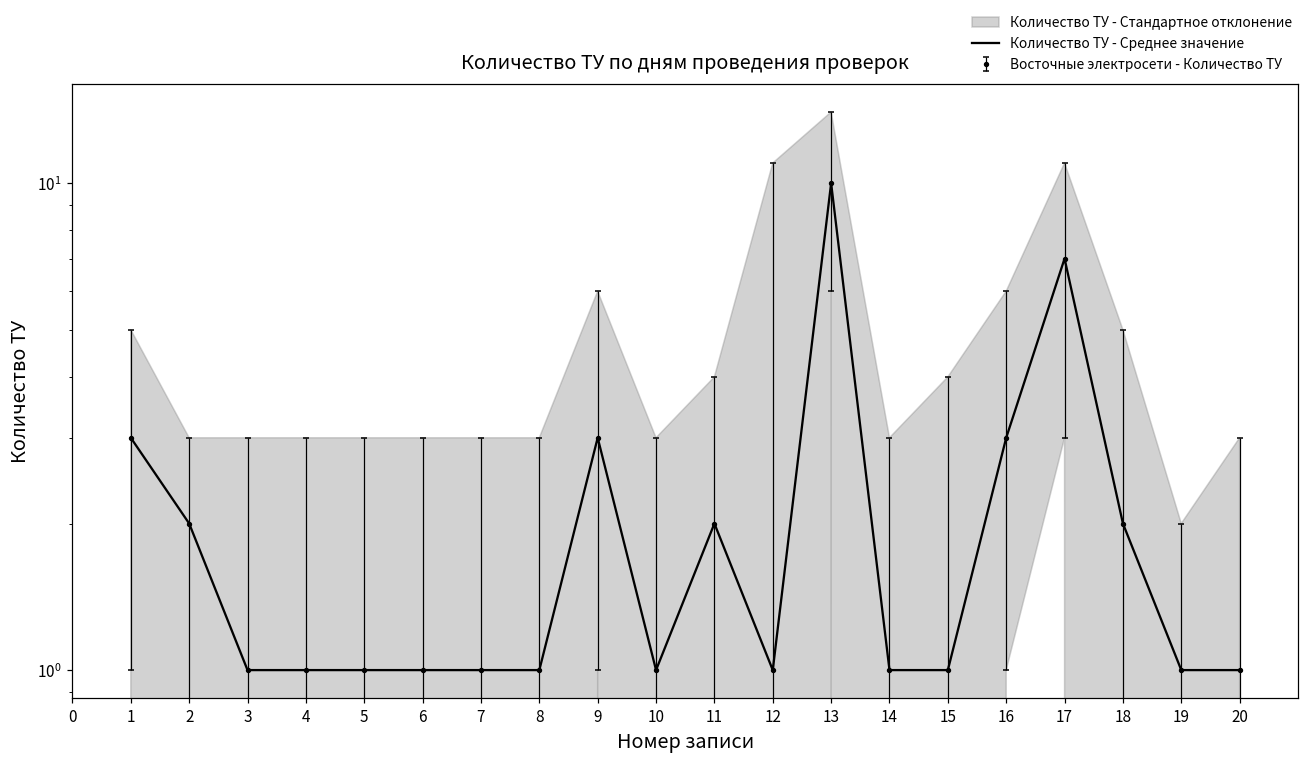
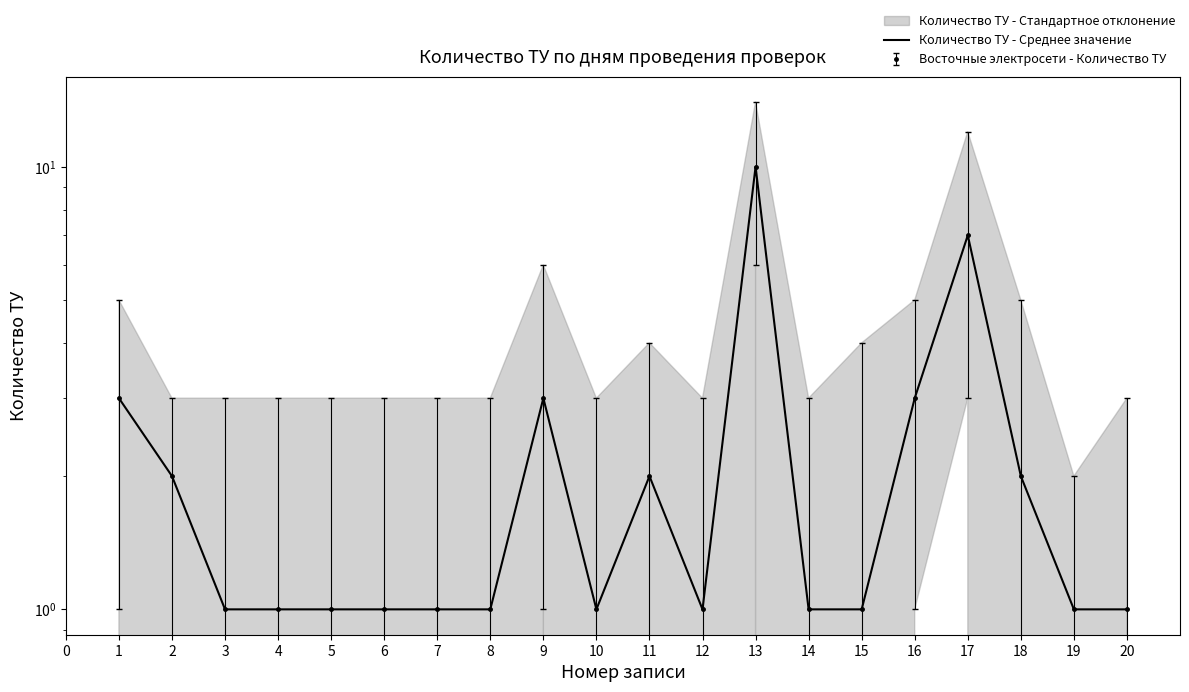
Количество ТУ - Стандартное отклонение, 12: 11 -> 3
Количество ТУ - Стандартное отклонение, 16: 6 -> 5
Количество ТУ - Стандартное отклонение, 17: 11 -> 12
